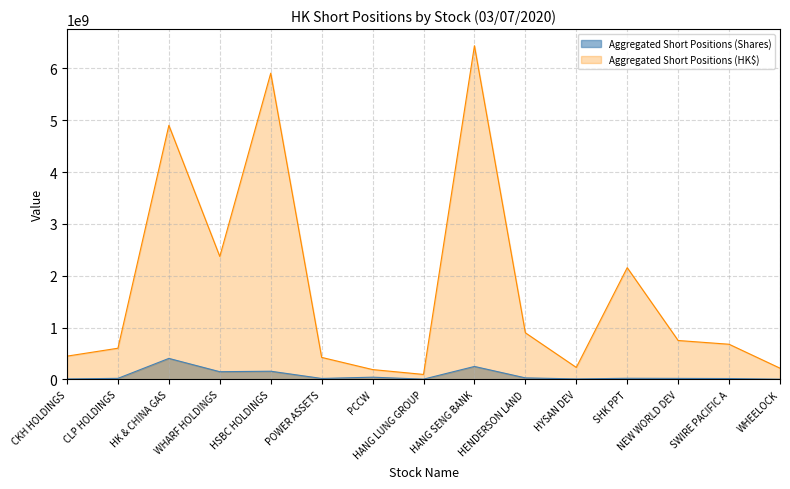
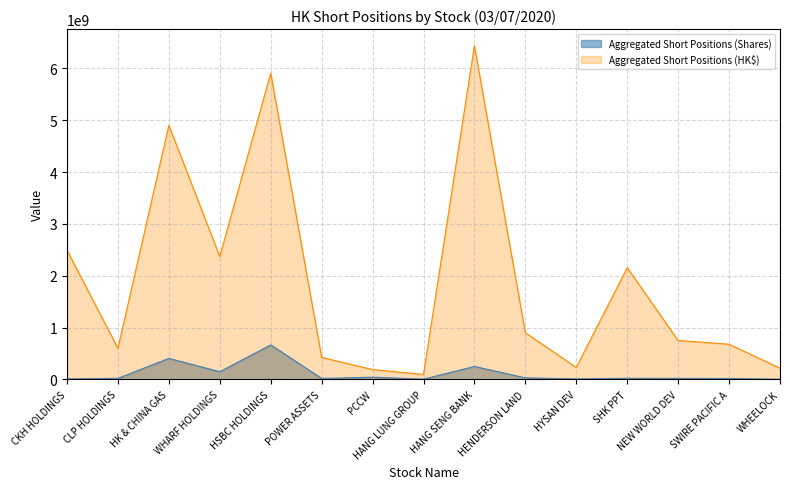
Aggregated Short Positions (HK$), CKH HOLDINGS: 400000000 -> 2500000000
Aggregated Short Positions (Shares), HSBC HOLDINGS: 200000000 -> 700000000
